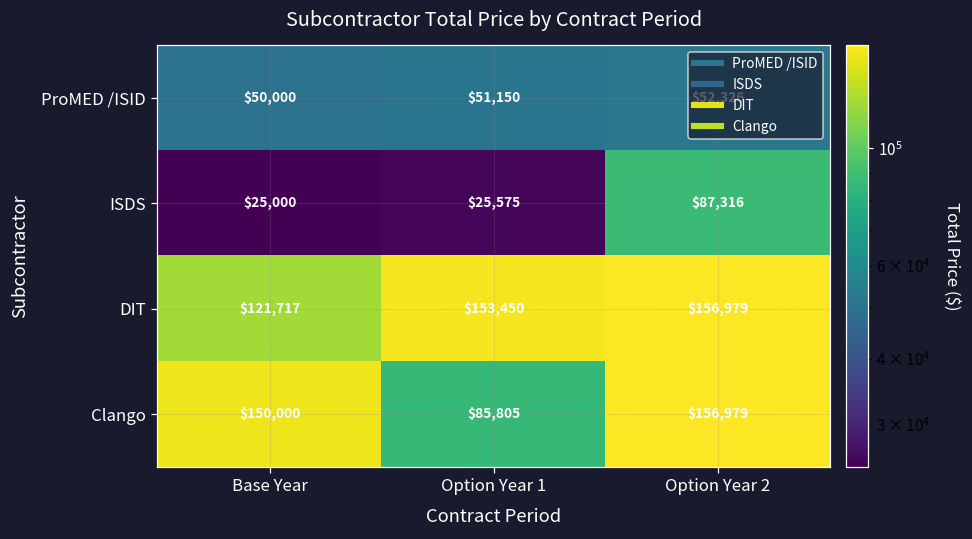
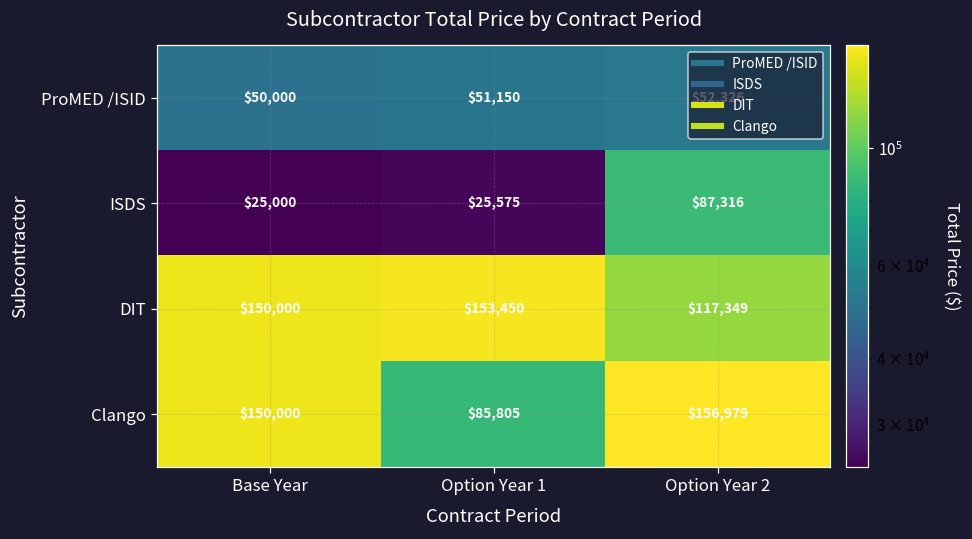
DIT, Base Year: $121,717 -> $150,000
DIT, Option Year 2: $156,979 -> $117,349
